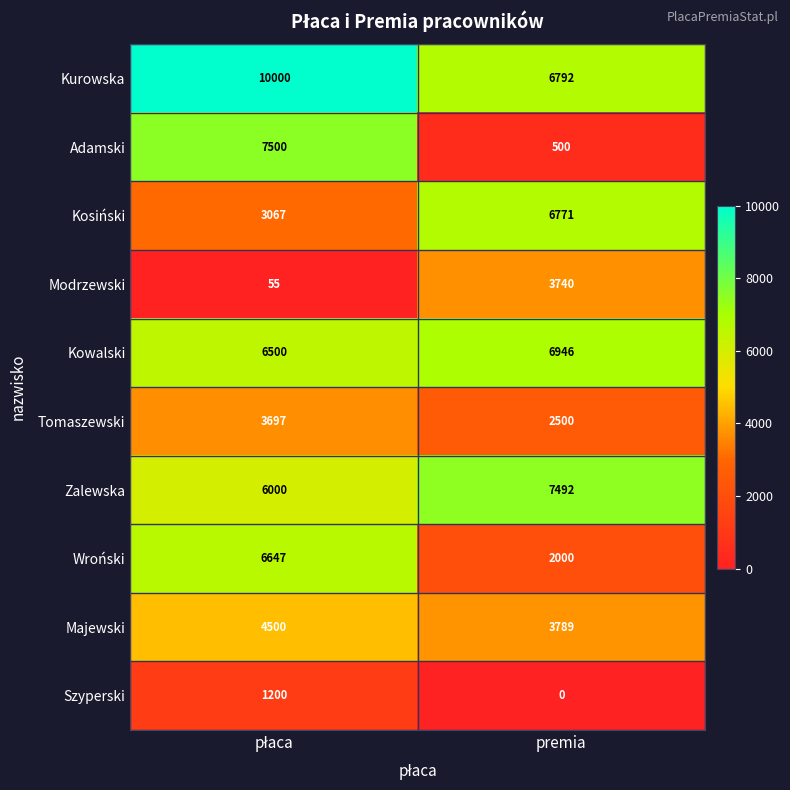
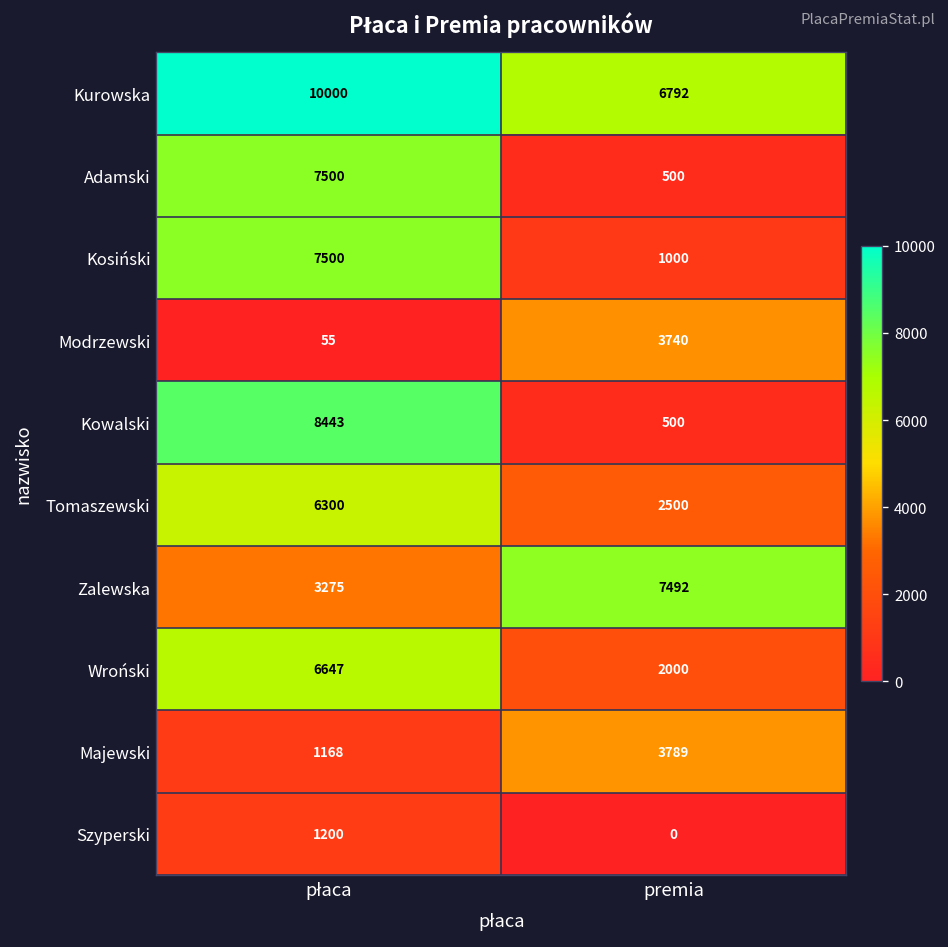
Kosiński, płaca: 3067 -> 7500
Kosiński, premia: 6771 -> 1000
Kowalski, płaca: 6500 -> 8443
Kowalski, premia: 6946 -> 500
Tomaszewski, płaca: 3697 -> 6300
Zalewska, płaca: 6000 -> 3275
Majewski, płaca: 4500 -> 1168
